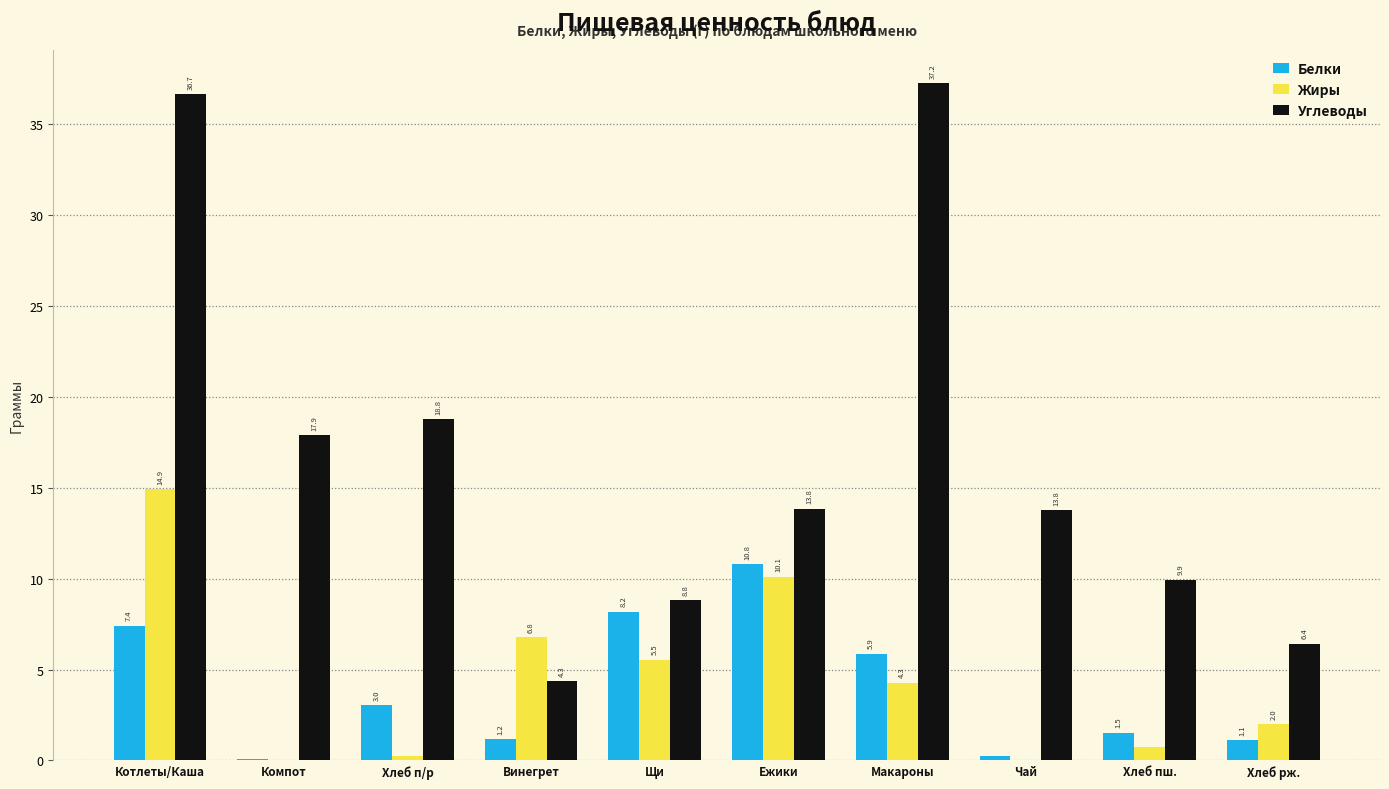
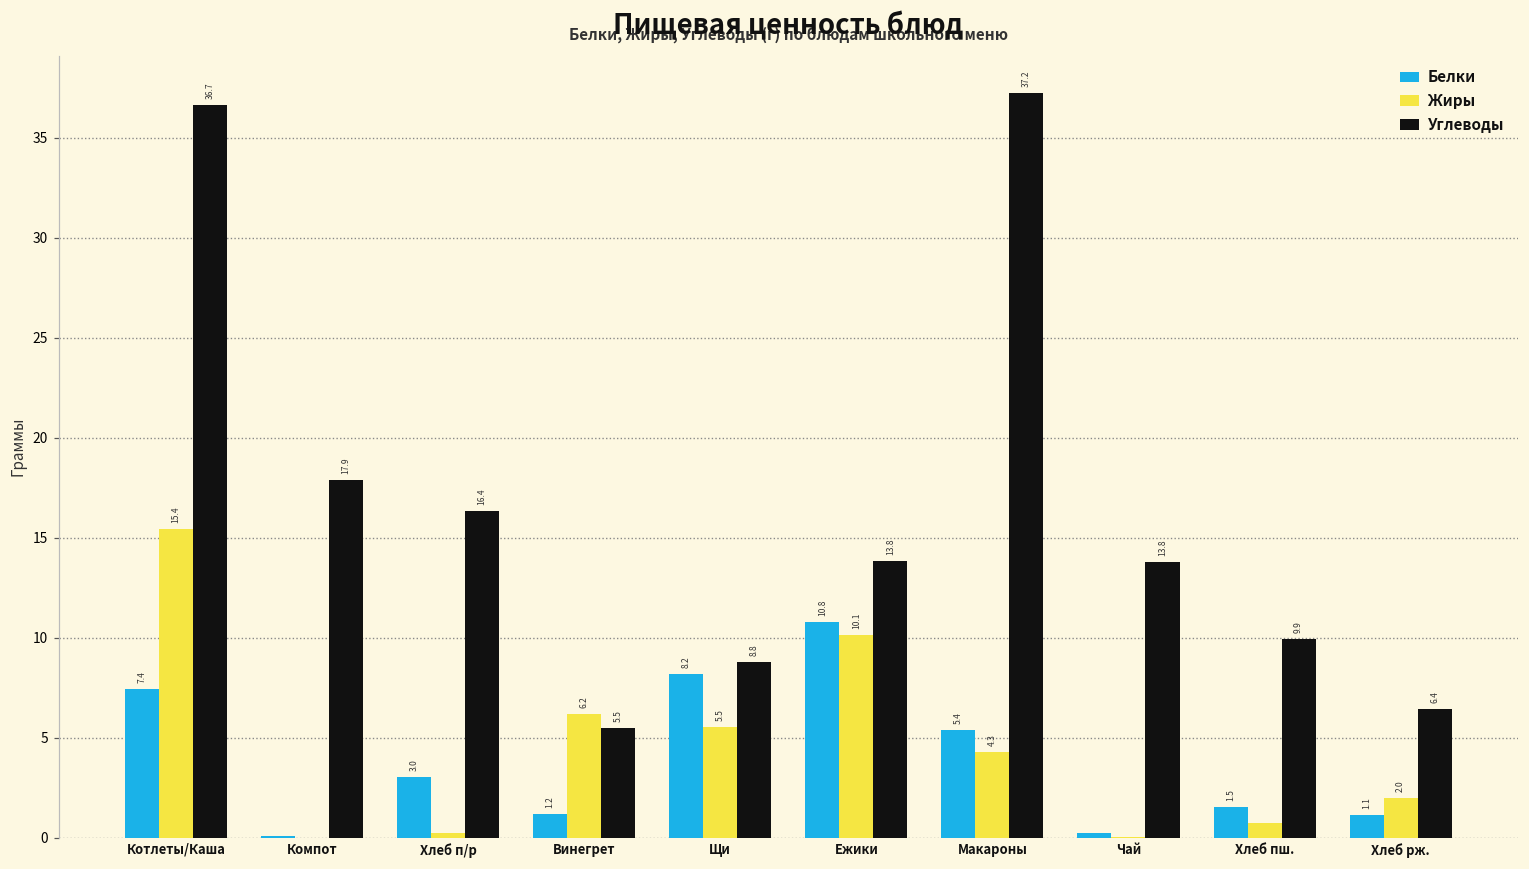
Жиры, Котлеты/Каша: 14.9 -> 15.4
Углеводы, Хлеб п/р: 18.8 -> 16.4
Жиры, Винегрет: 6.8 -> 6.2
Углеводы, Винегрет: 4.3 -> 5.5
Белки, Макароны: 5.9 -> 5.4
